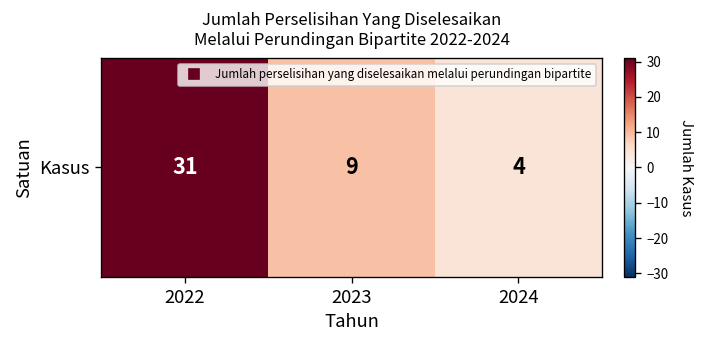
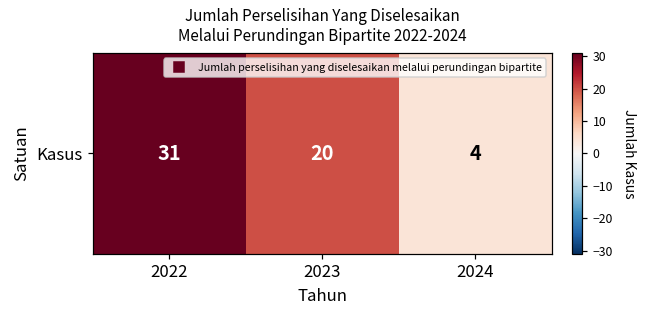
Kasus, 2023: 9 -> 20
